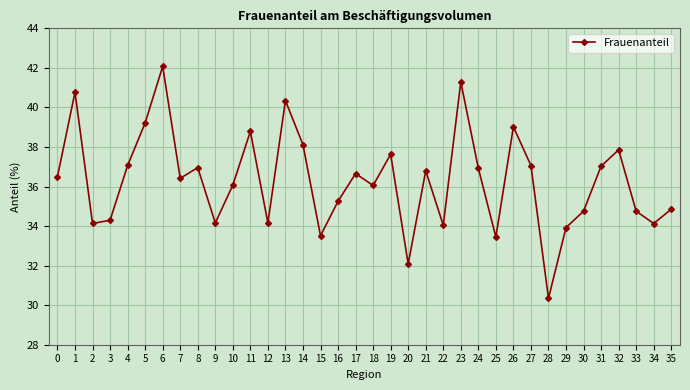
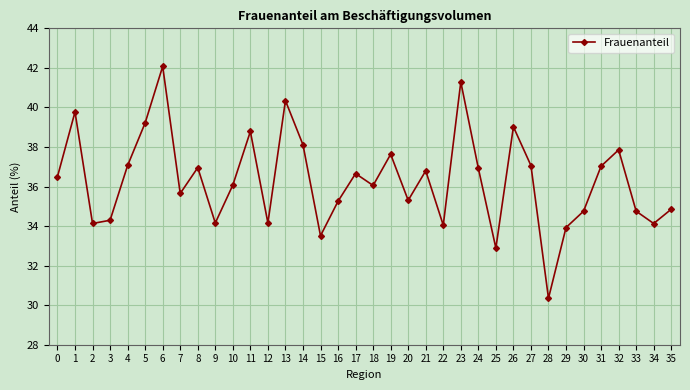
1: 40.8 -> 39.8
7: 36.4 -> 35.6
20: 32.1 -> 35.3
25: 33.4 -> 32.9
